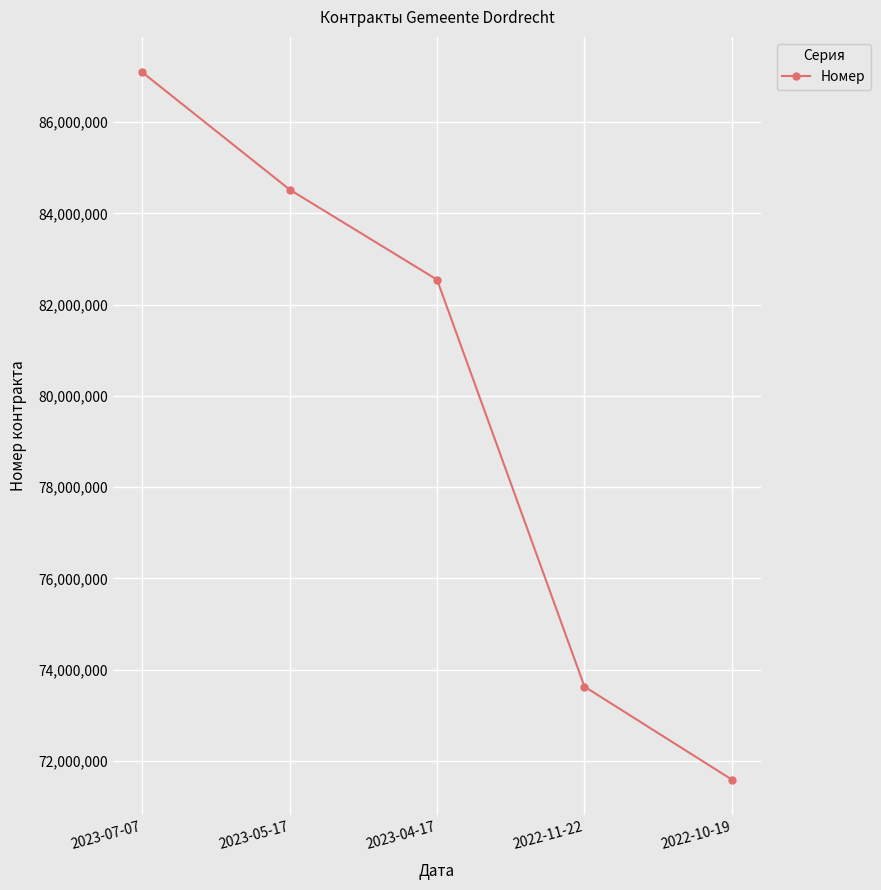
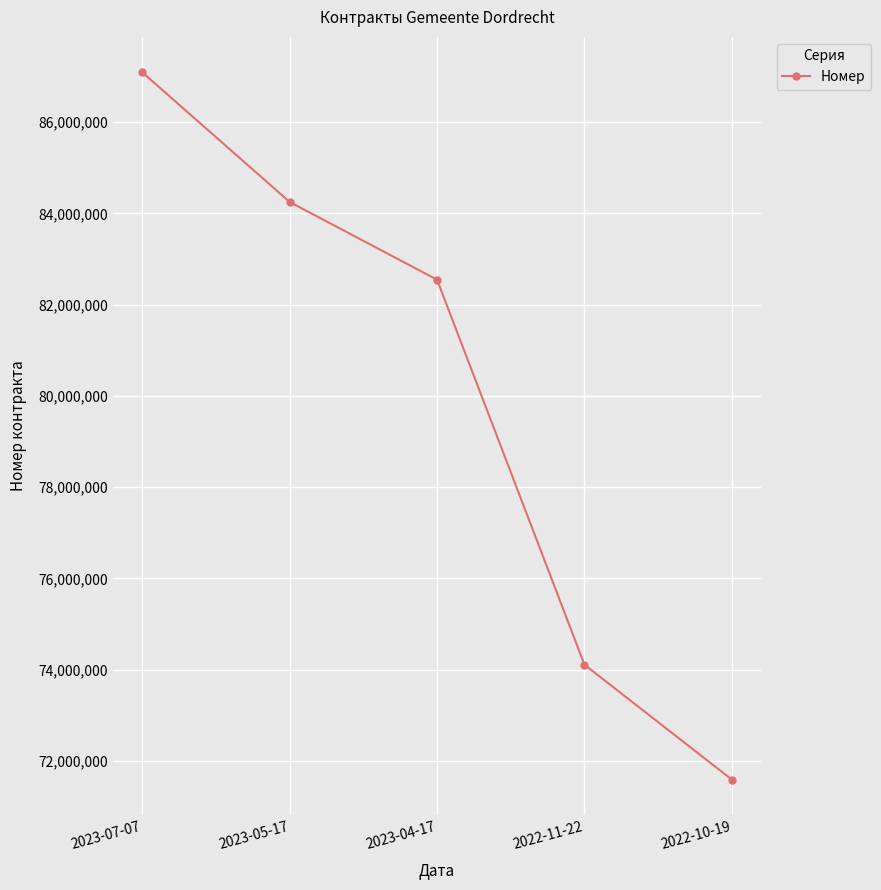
2023-05-17: 84,500,000 -> 84,200,000
2022-11-22: 73,600,000 -> 74,100,000
